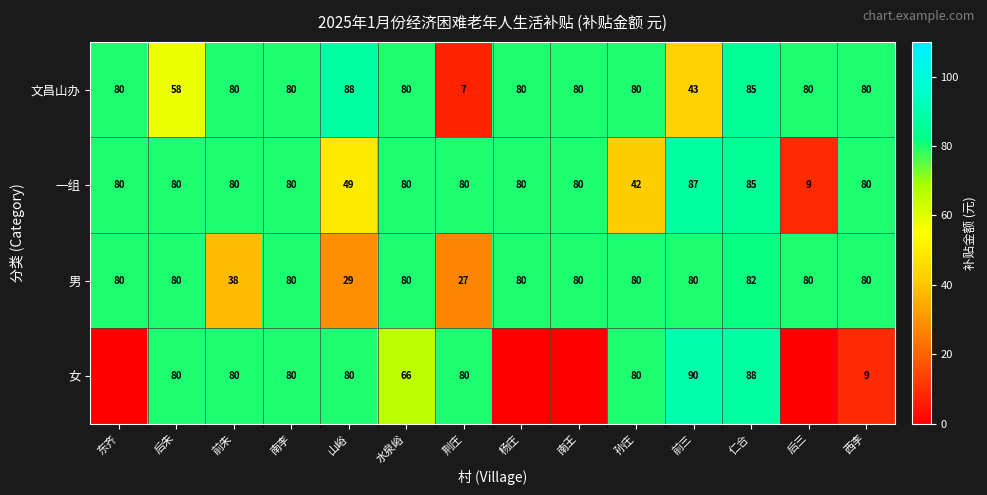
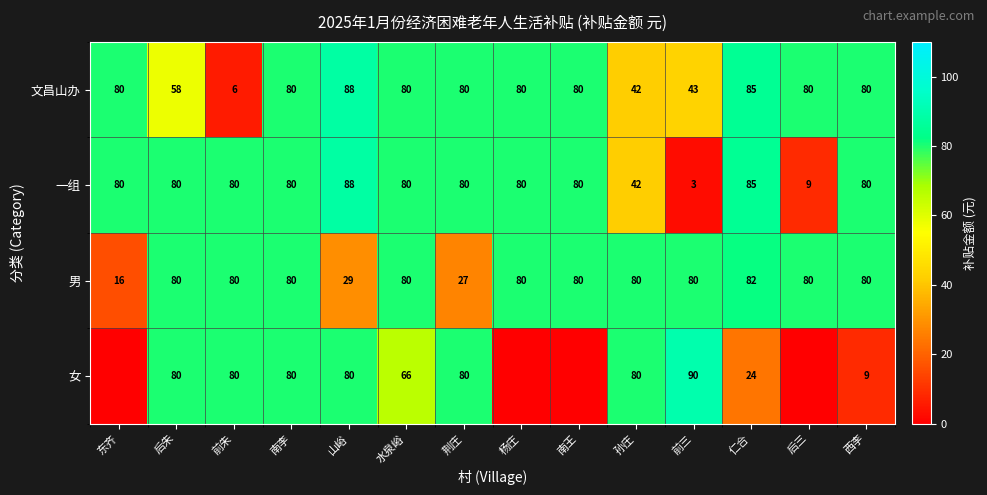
文昌山办, 前朱: 80 -> 6
文昌山办, 荆庄: 7 -> 80
文昌山办, 孙庄: 80 -> 42
一组, 山峪: 49 -> 88
一组, 前三: 87 -> 3
男, 东齐: 80 -> 16
男, 前朱: 38 -> 80
女, 仁合: 88 -> 24
